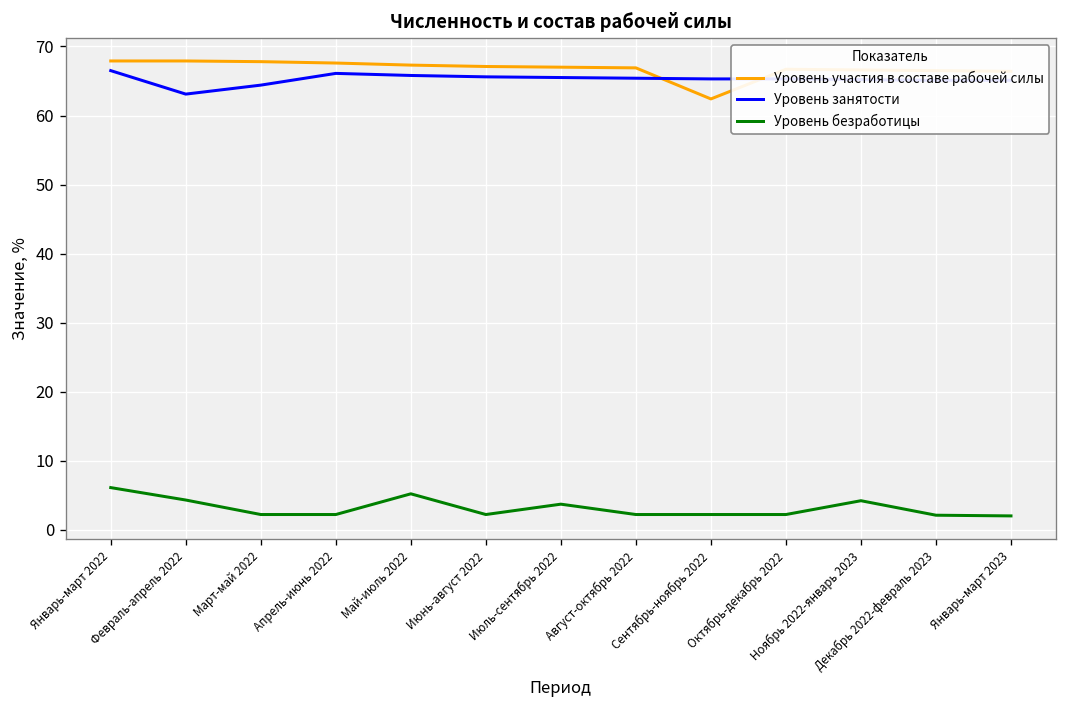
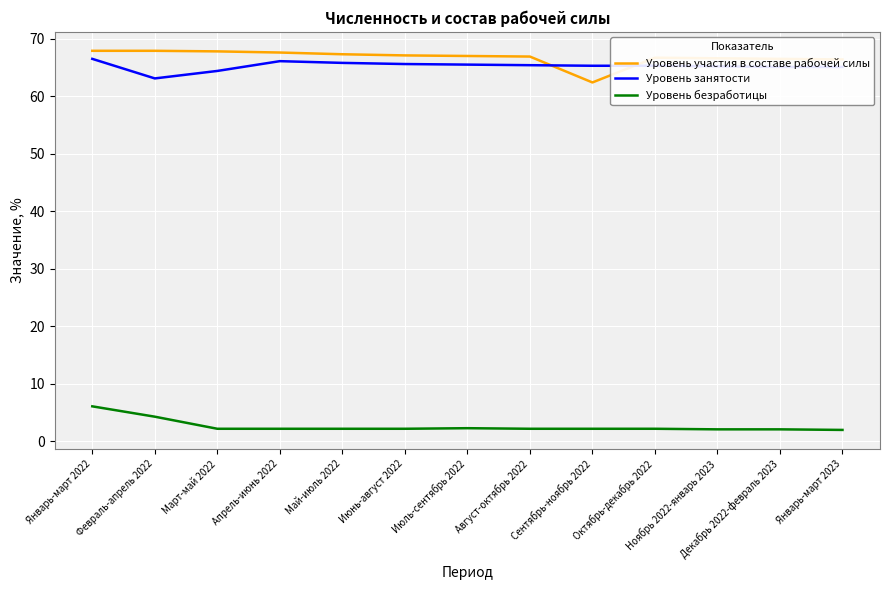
Уровень безработицы, Май-июль 2022: 5 -> 2
Уровень безработицы, Июль-сентябрь 2022: 4 -> 2
Уровень безработицы, Ноябрь 2022-январь 2023: 4 -> 2
